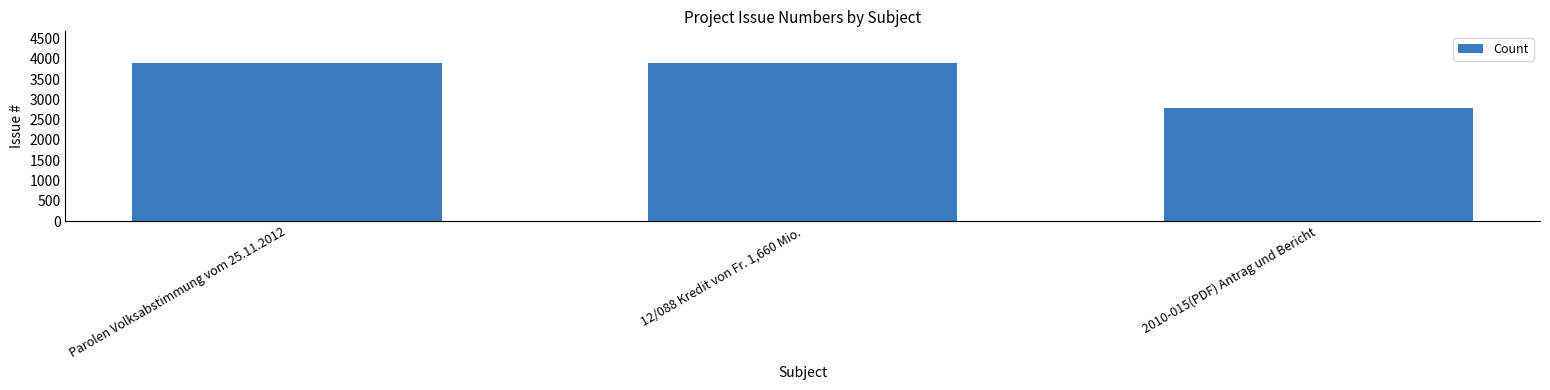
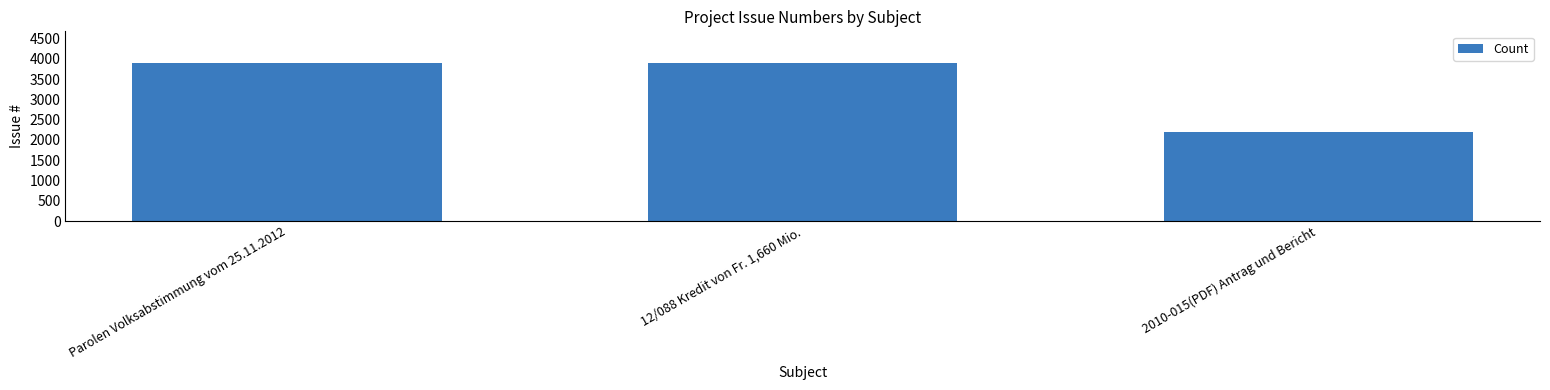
2010-015(PDF) Antrag und Bericht: 2800 -> 2200
